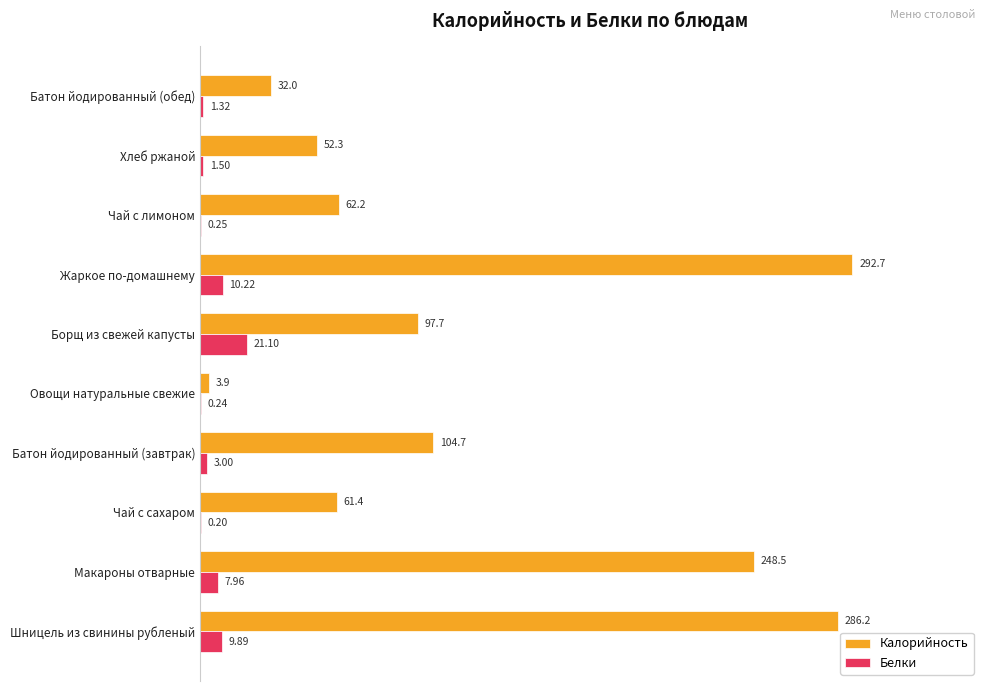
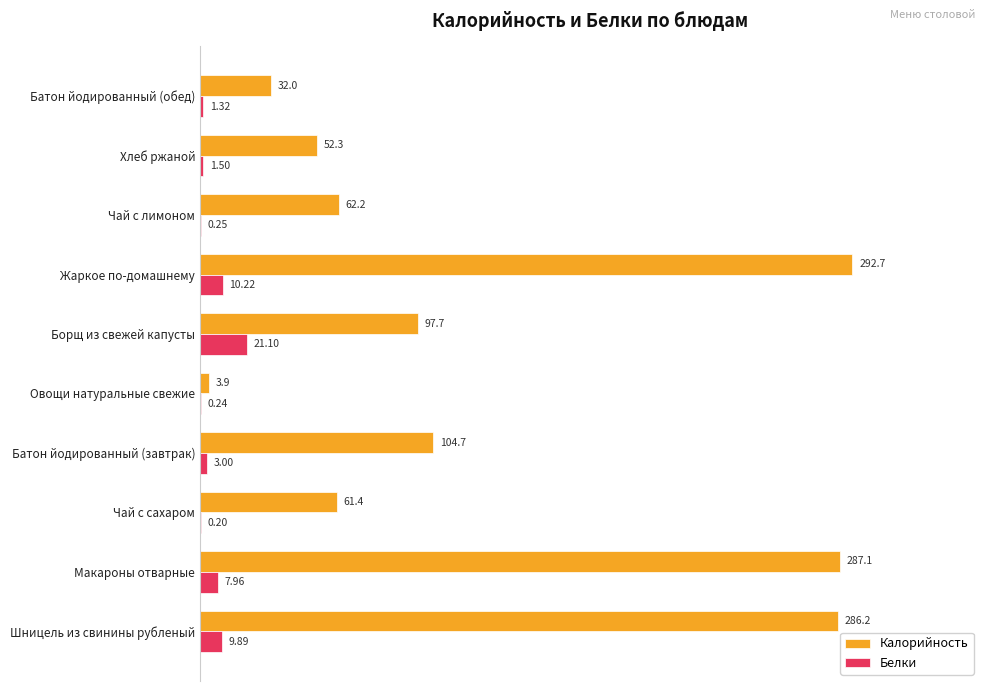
Калорийность, Макароны отварные: 248.5 -> 287.1
